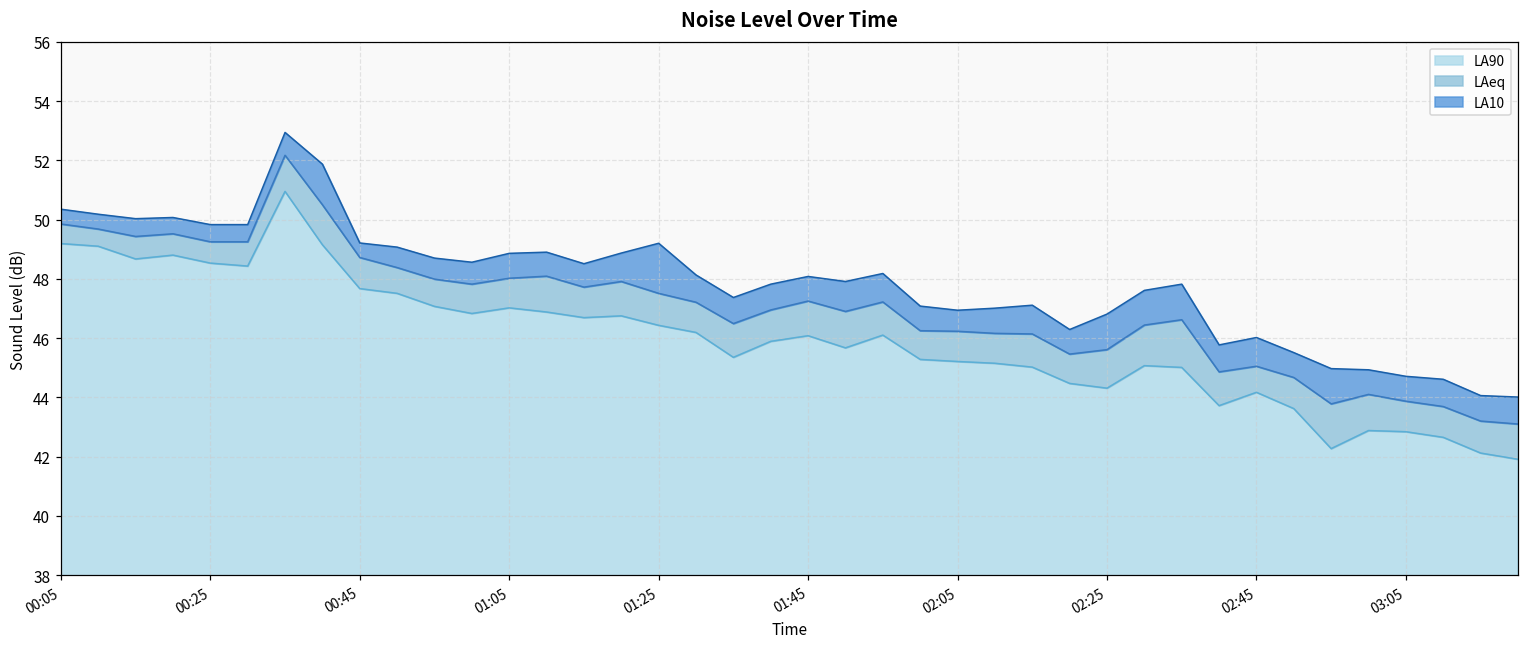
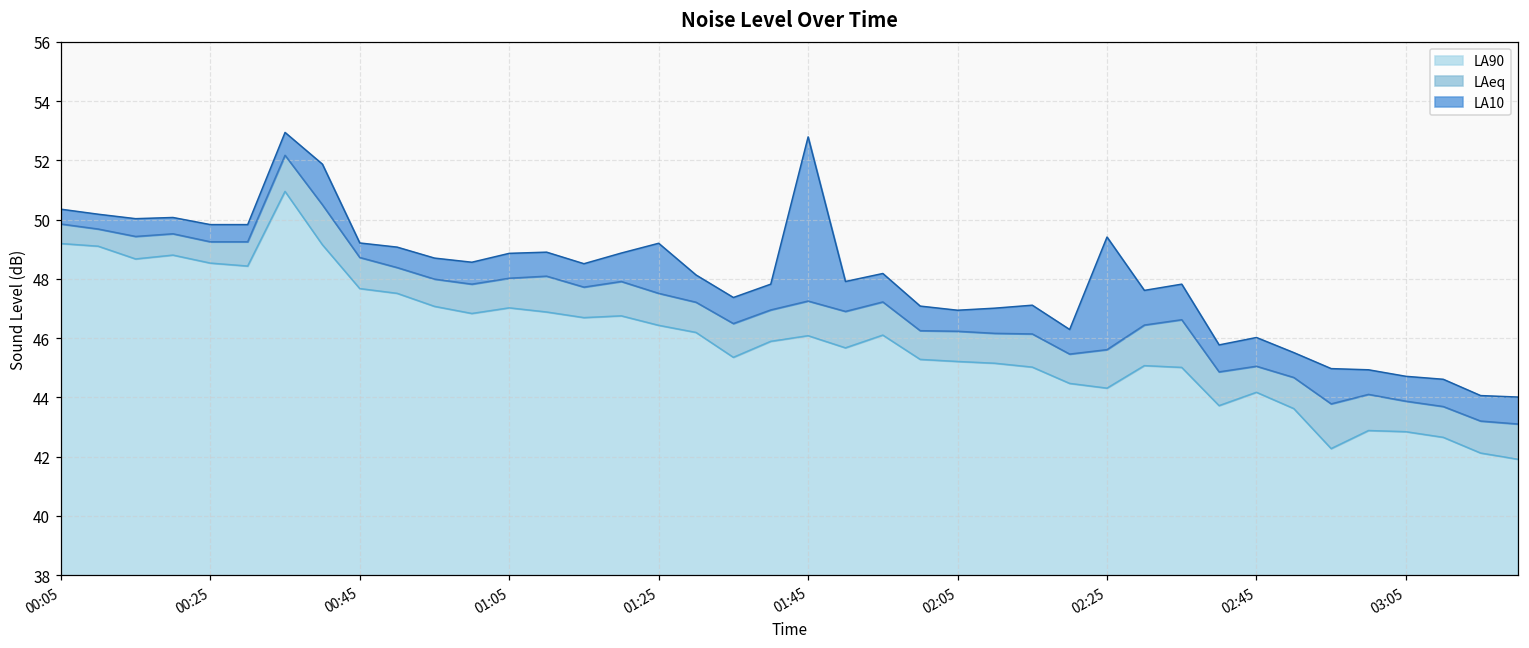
LA10, 01:45: 48.1 -> 52.8
LA10, 02:25: 46.8 -> 49.4
